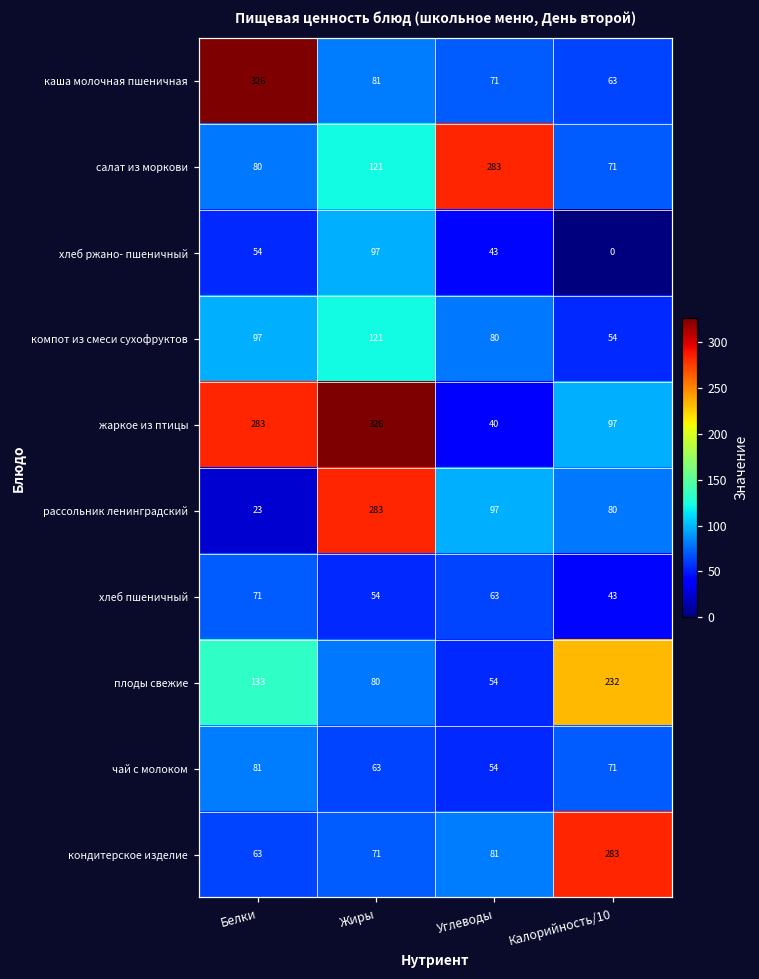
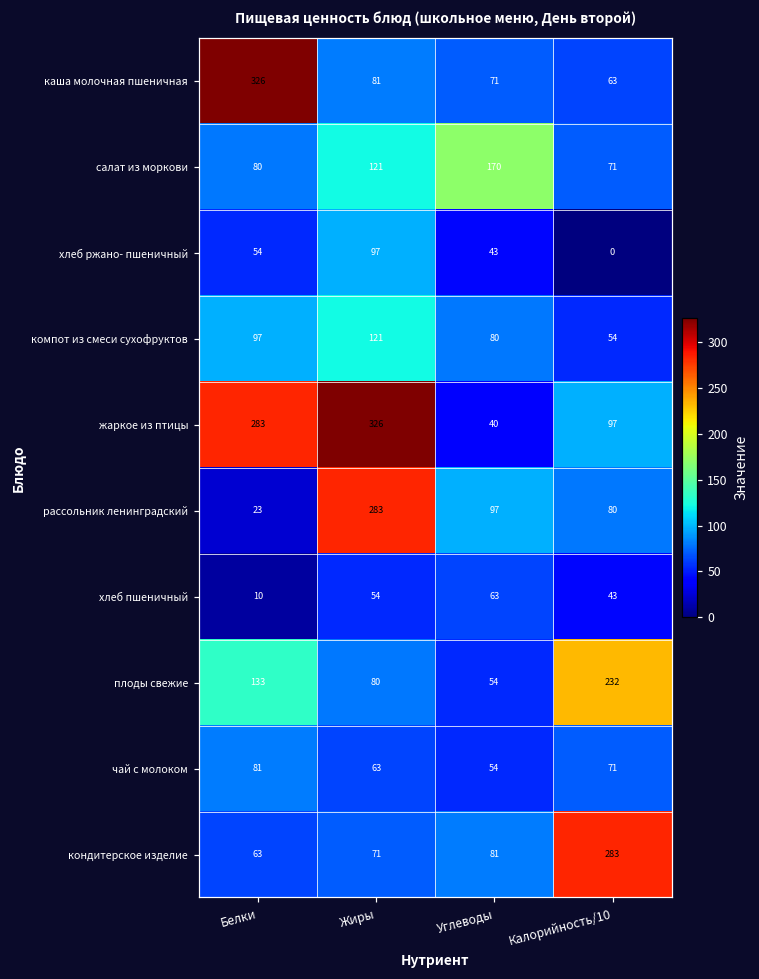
салат из моркови, Углеводы: 283 -> 170
хлеб пшеничный, Белки: 71 -> 10
